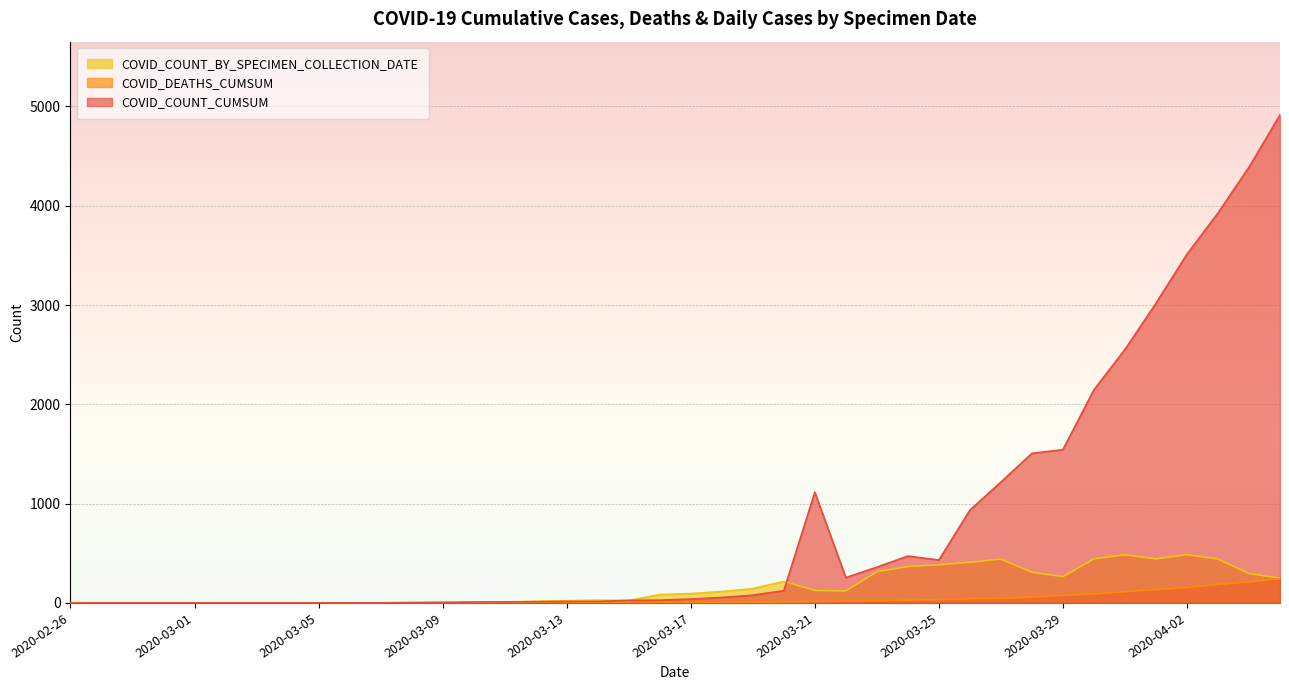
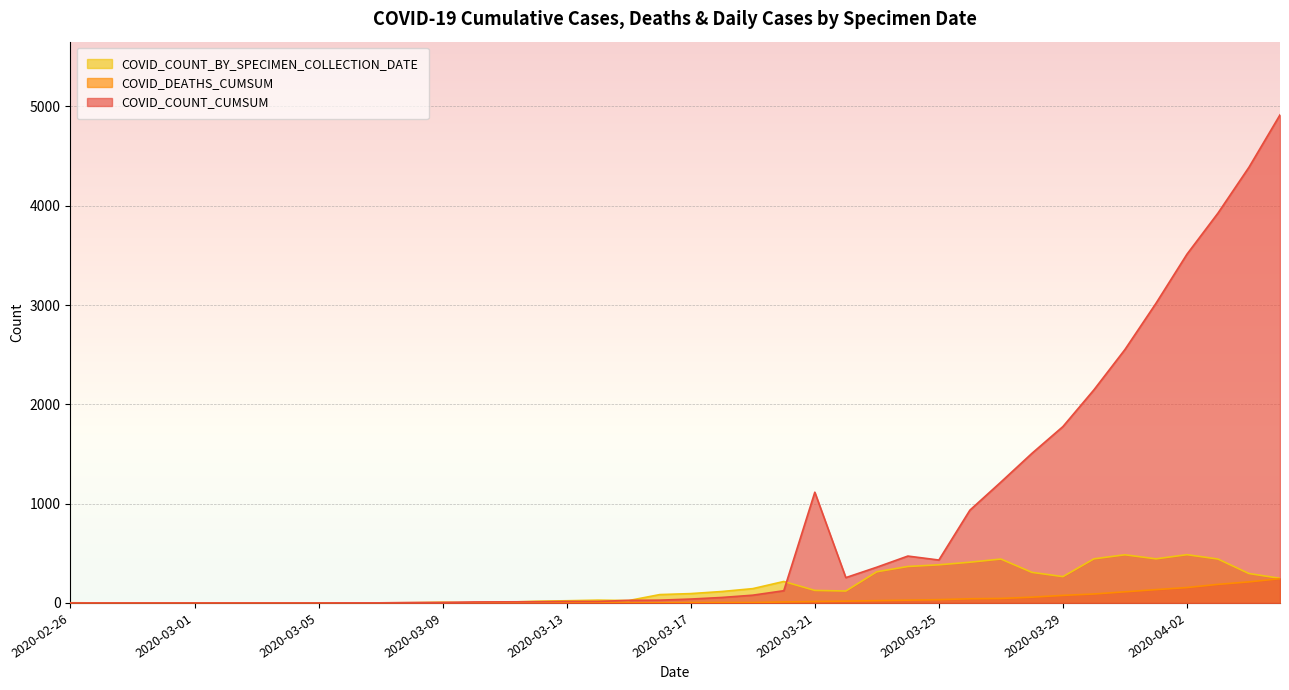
COVID_COUNT_CUMSUM, 2020-03-29: 1500 -> 1800
